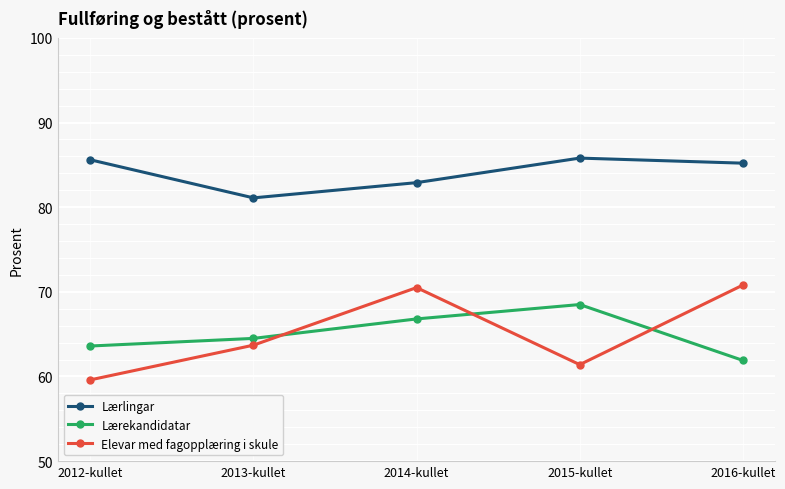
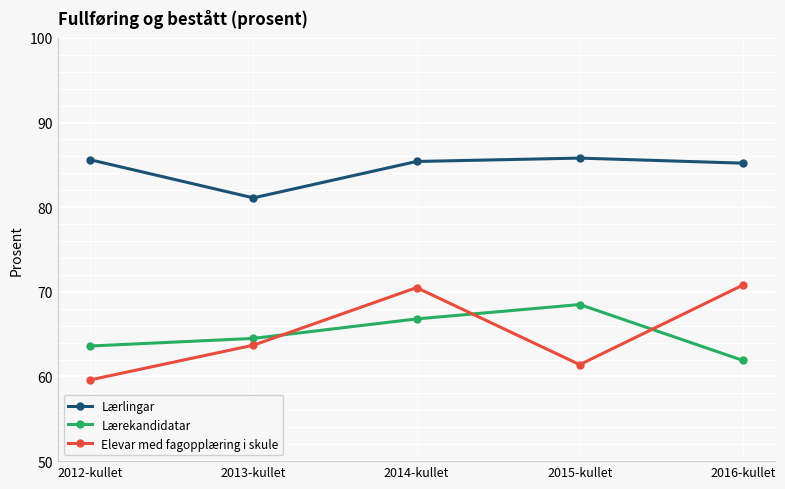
Lærlingar, 2014-kullet: 83 -> 85
